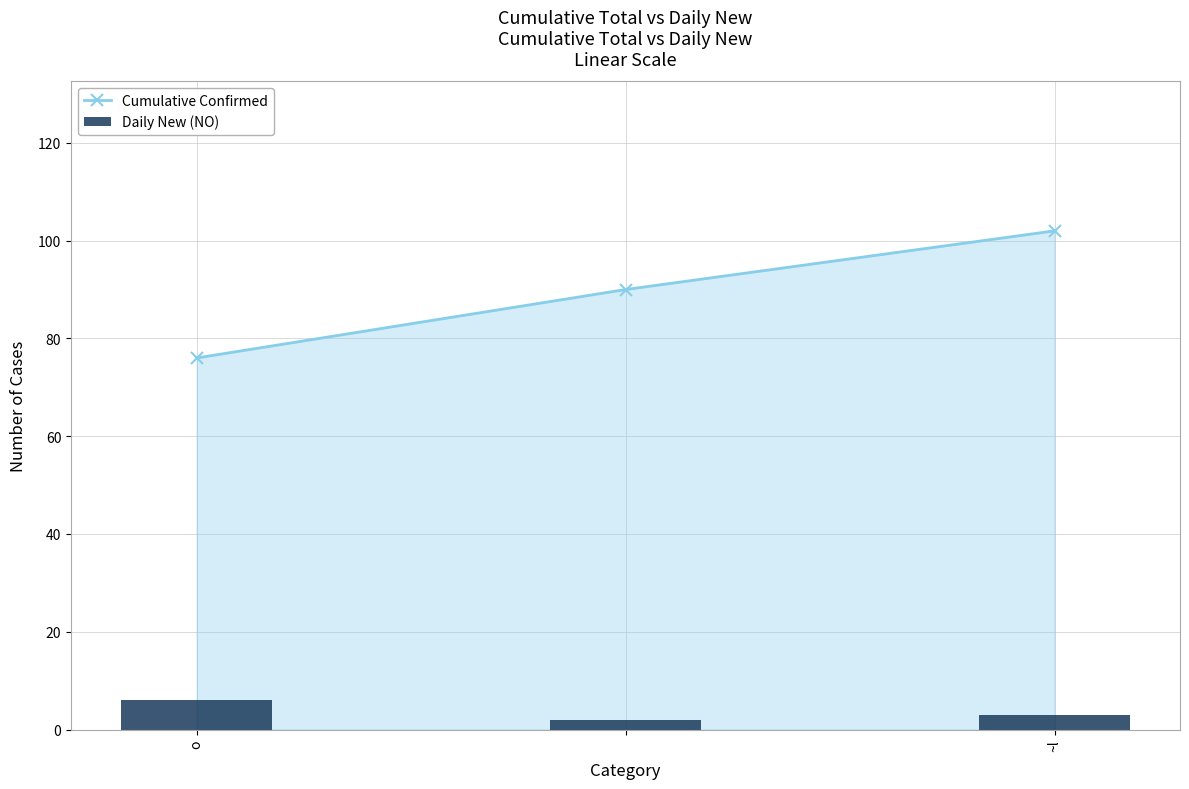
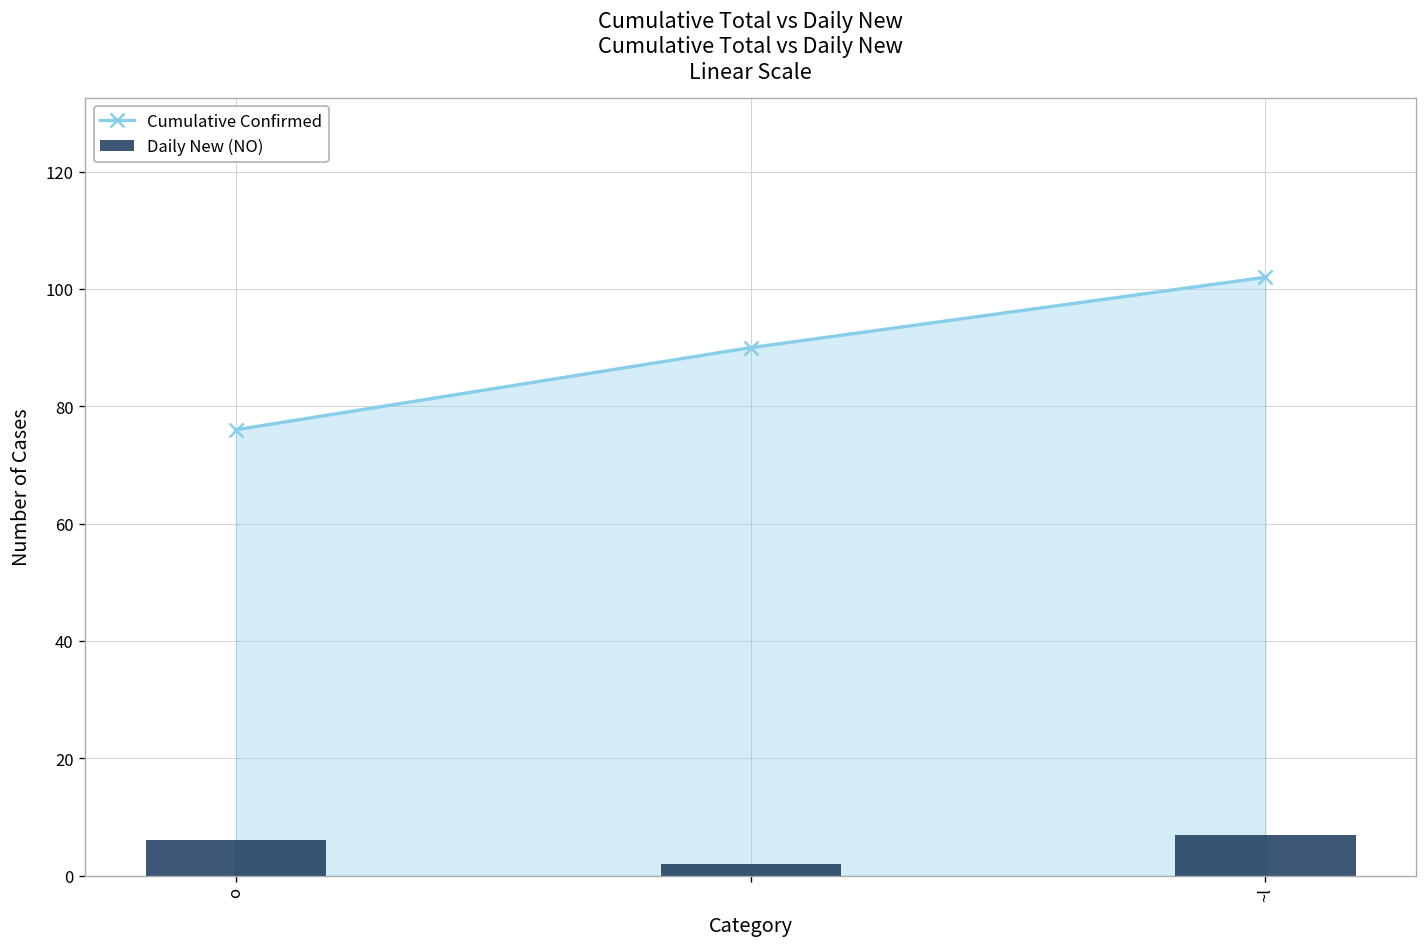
Daily New (NO), ~l: 3 -> 7
